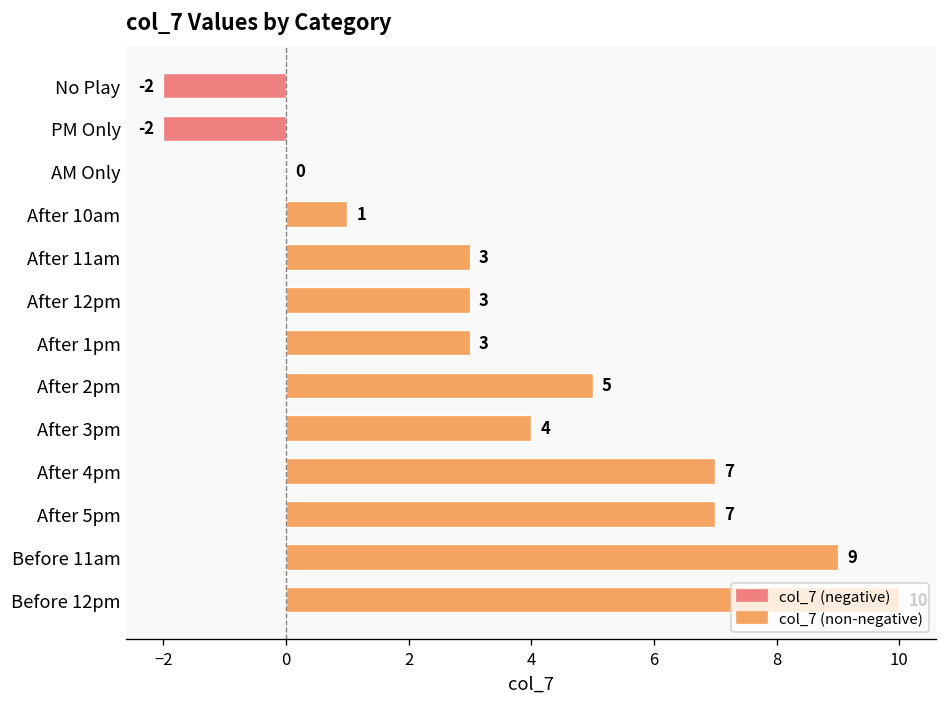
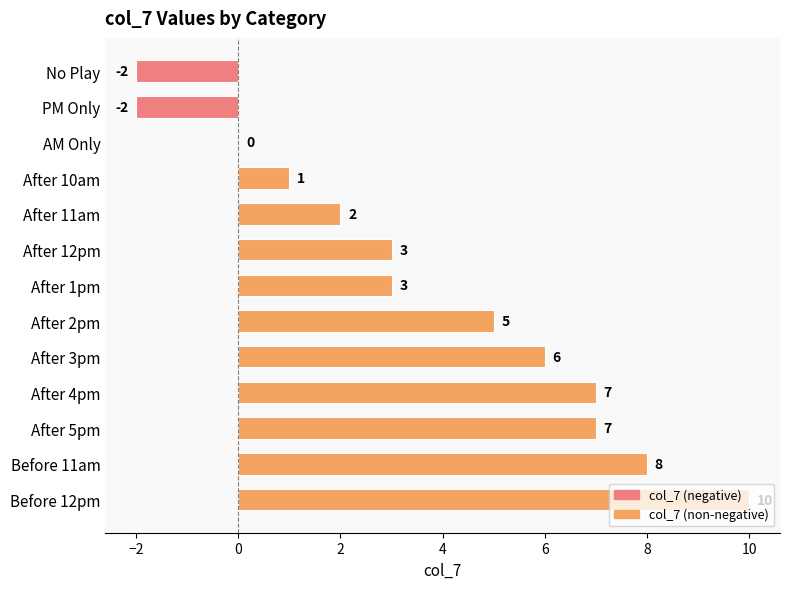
After 11am: 3 -> 2
After 3pm: 4 -> 6
Before 11am: 9 -> 8
